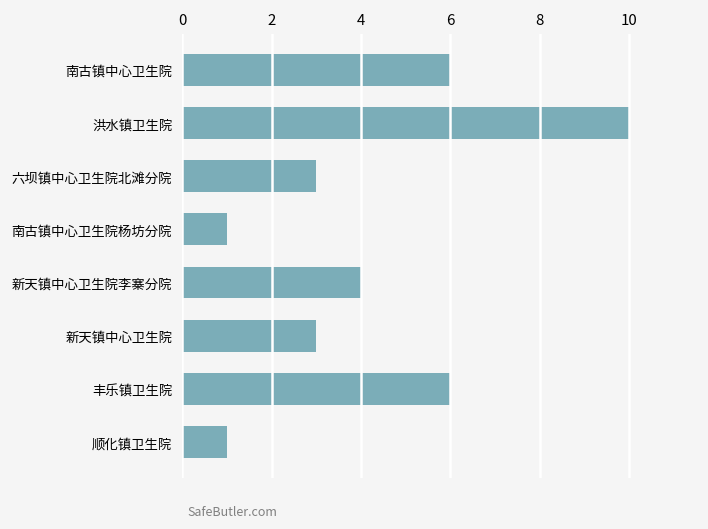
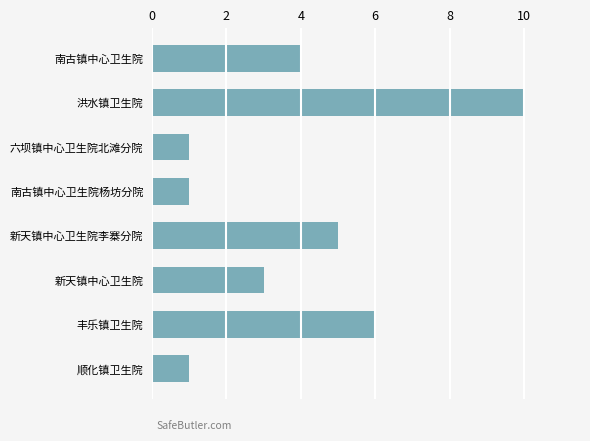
南古镇中心卫生院: 6 -> 4
六坝镇中心卫生院北滩分院: 3 -> 1
新天镇中心卫生院李寨分院: 4 -> 5
